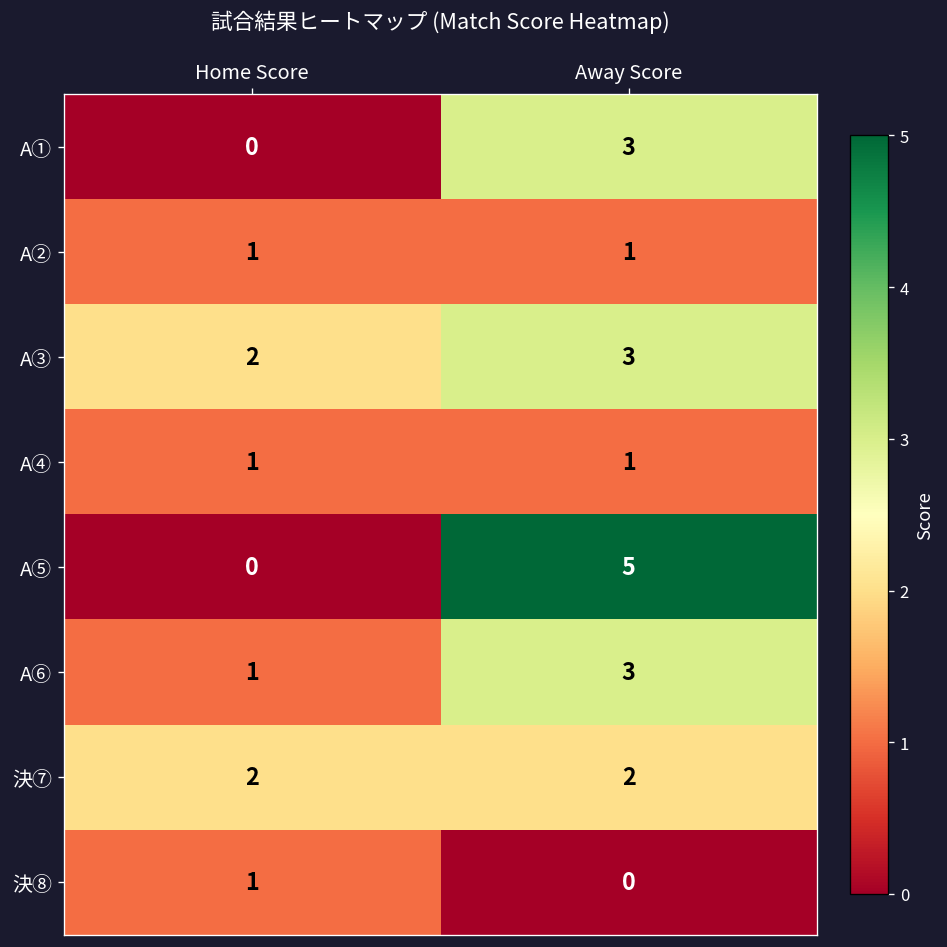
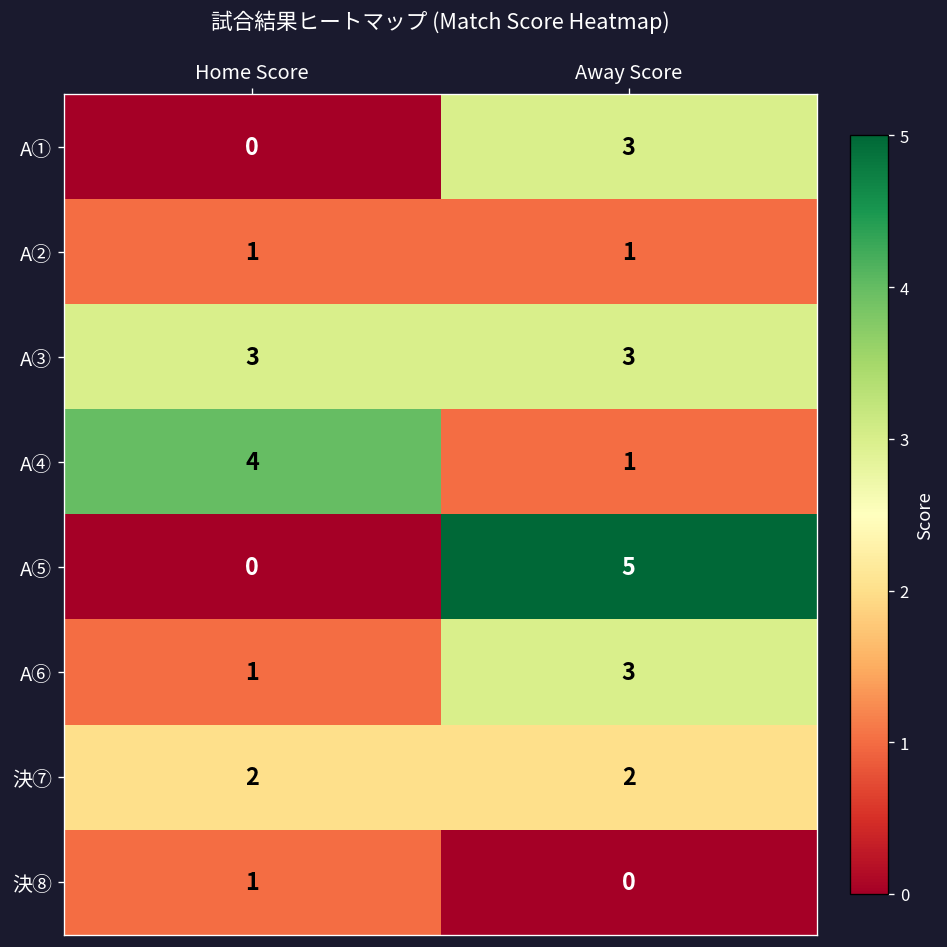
A③, Home Score: 2 -> 3
A④, Home Score: 1 -> 4
